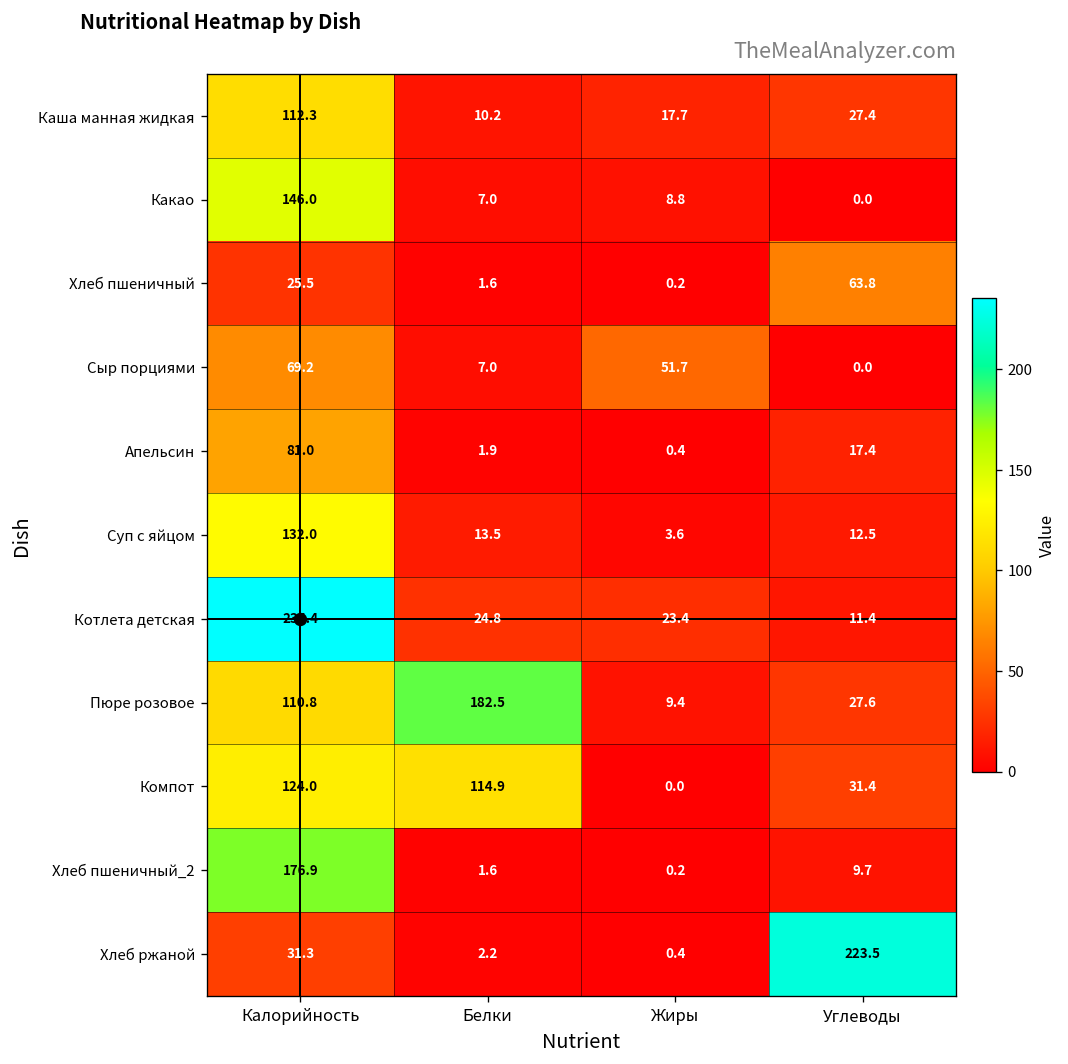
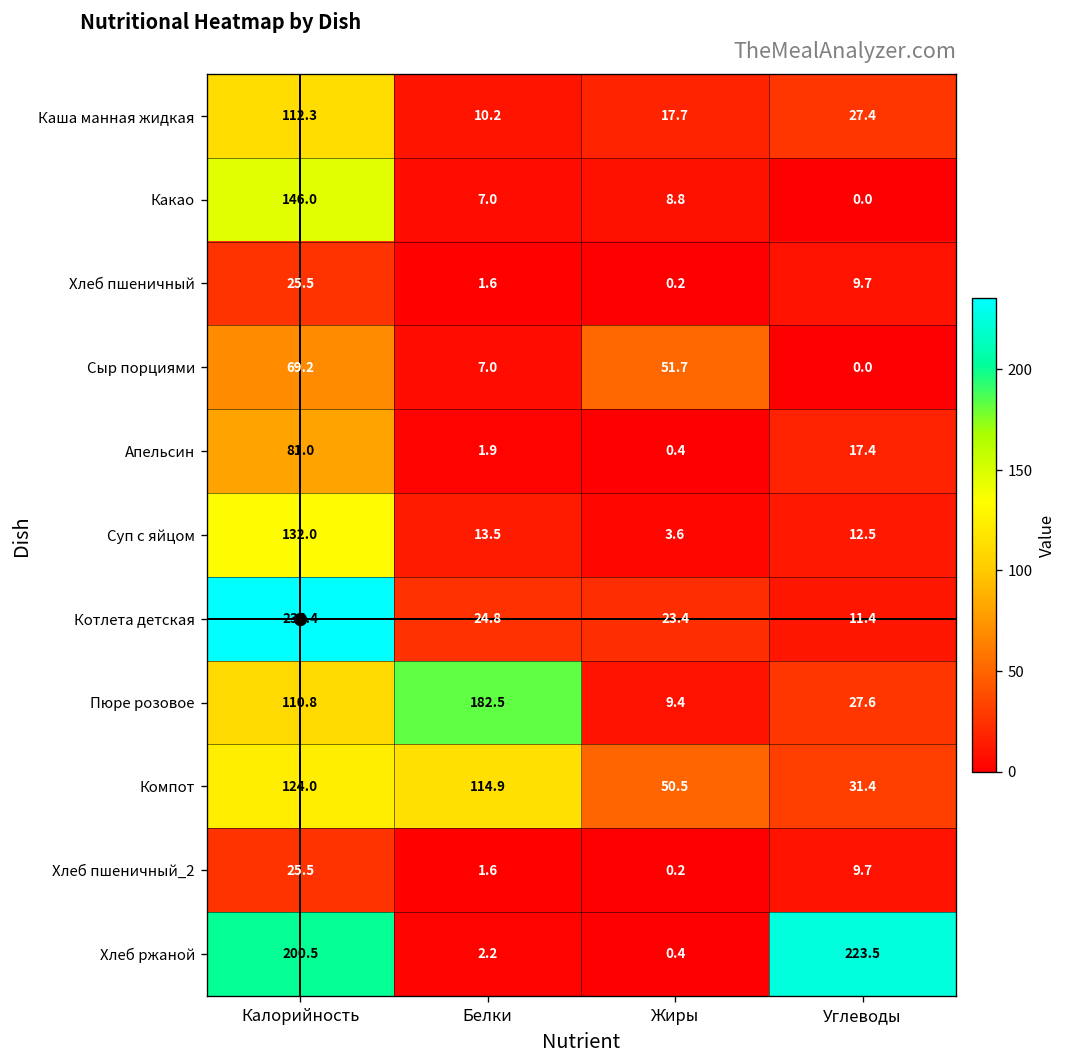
Хлеб пшеничный, Углеводы: 63.8 -> 9.7
Компот, Жиры: 0.0 -> 50.5
Хлеб пшеничный_2, Калорийность: 176.9 -> 25.5
Хлеб ржаной, Калорийность: 31.3 -> 200.5
